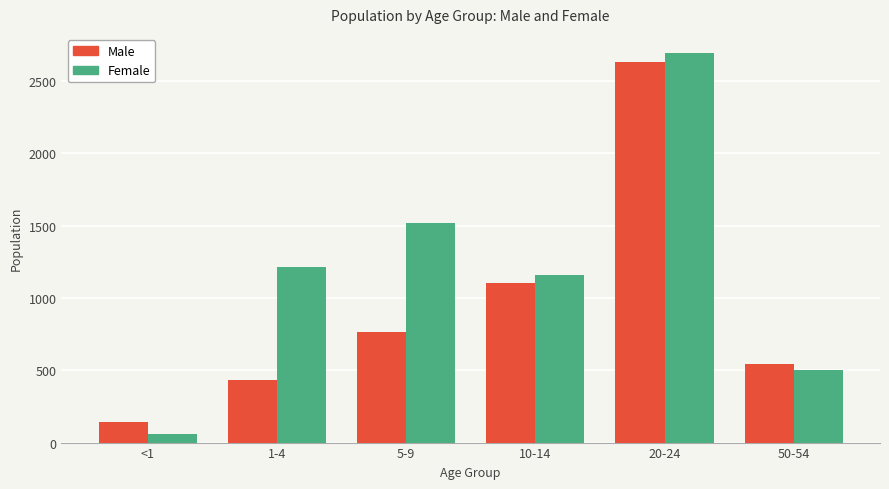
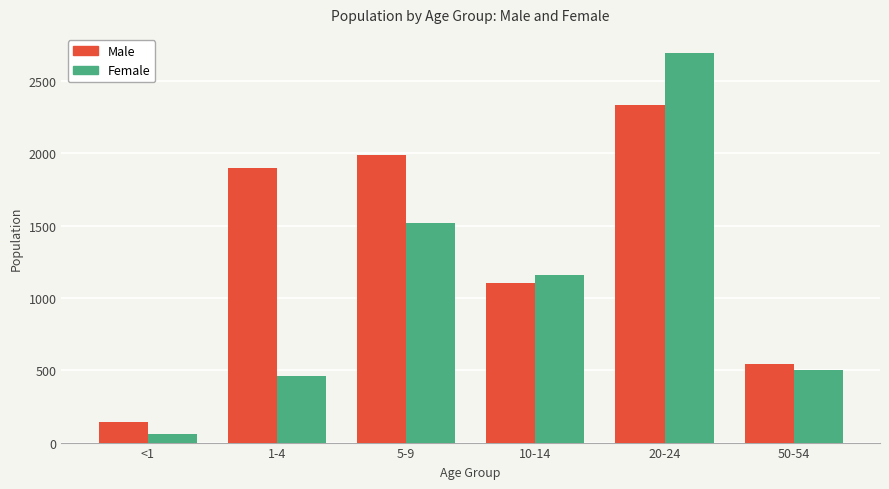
Male, 1-4: 430 -> 1900
Female, 1-4: 1220 -> 460
Male, 5-9: 760 -> 1990
Male, 20-24: 2630 -> 2340
